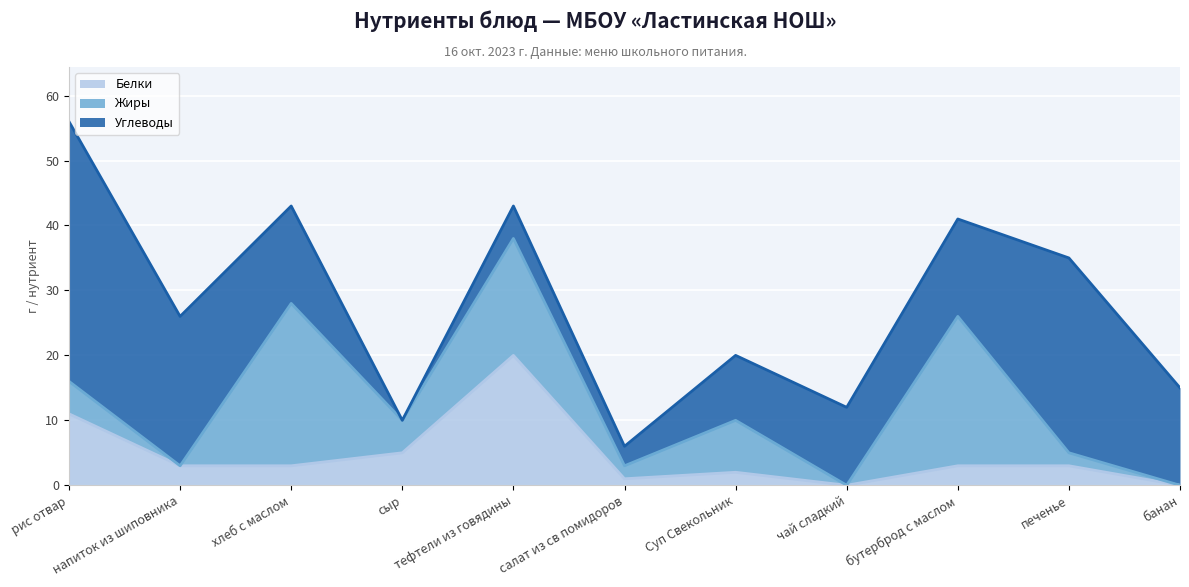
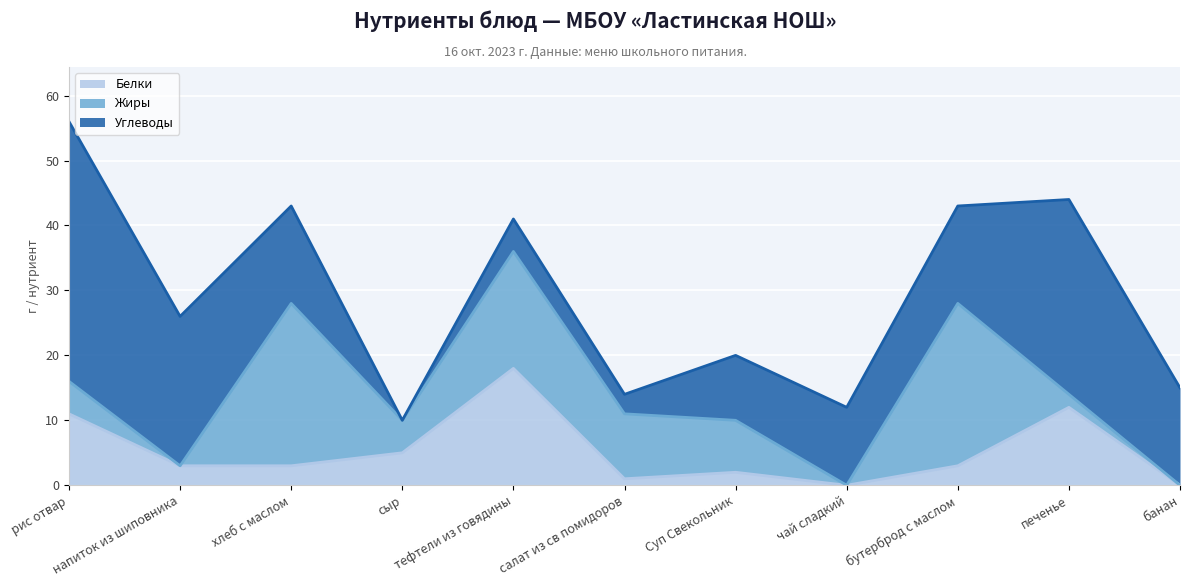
Белки, тефтели из говядины: 20 -> 18
Жиры, салат из св помидоров: 2 -> 10
Жиры, бутерброд с маслом: 23 -> 25
Белки, печенье: 3 -> 12
